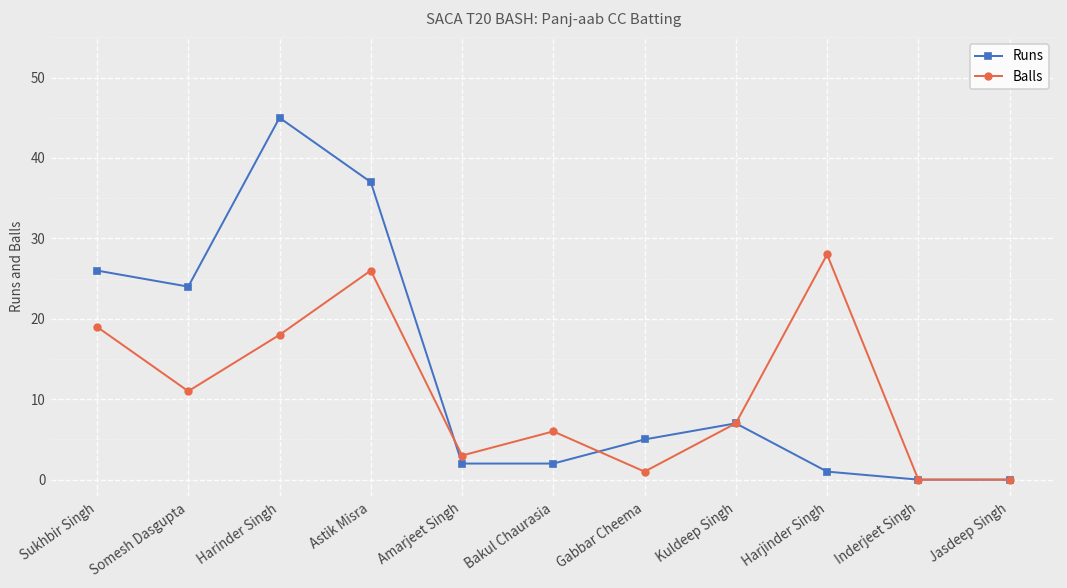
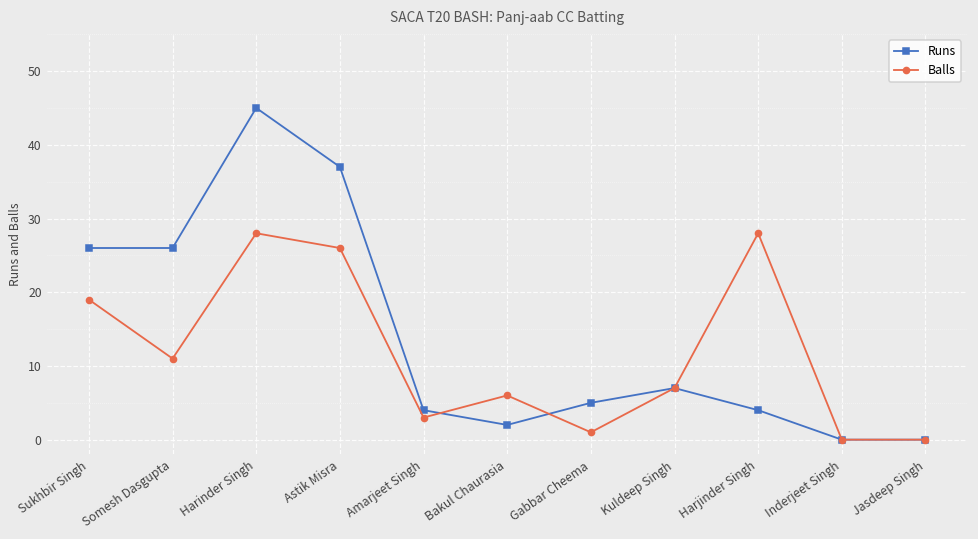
Runs, Somesh Dasgupta: 24 -> 26
Balls, Harinder Singh: 18 -> 28
Runs, Amarjeet Singh: 2 -> 4
Runs, Harjinder Singh: 1 -> 4
